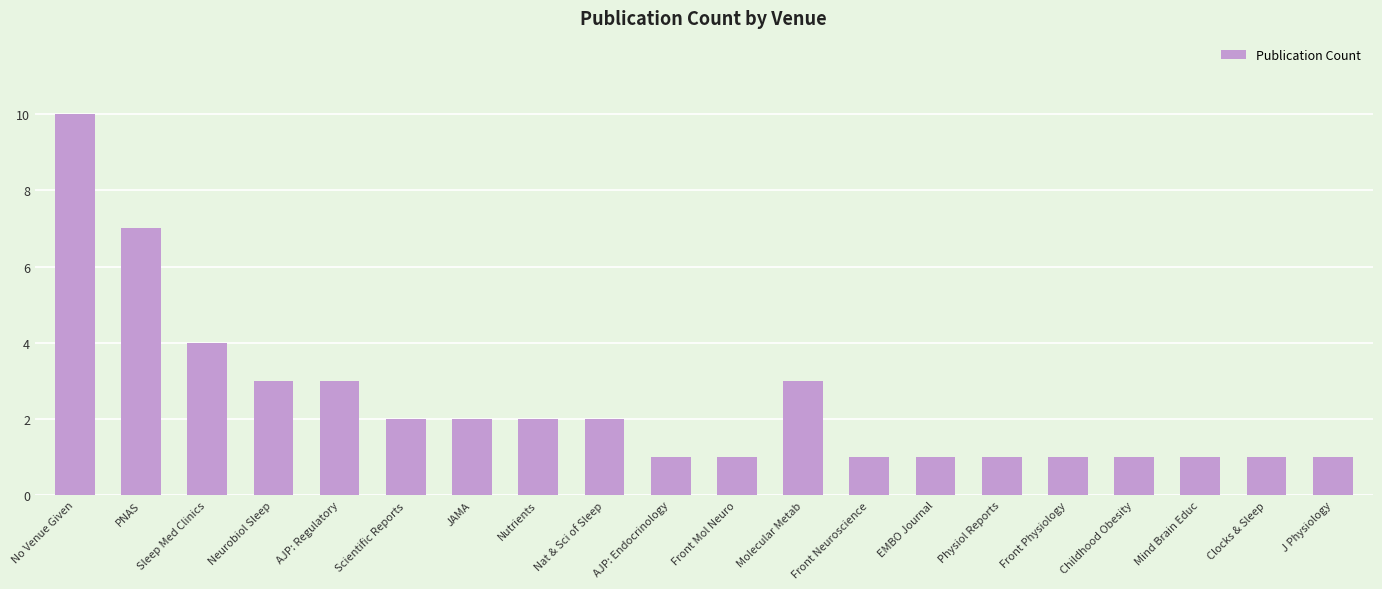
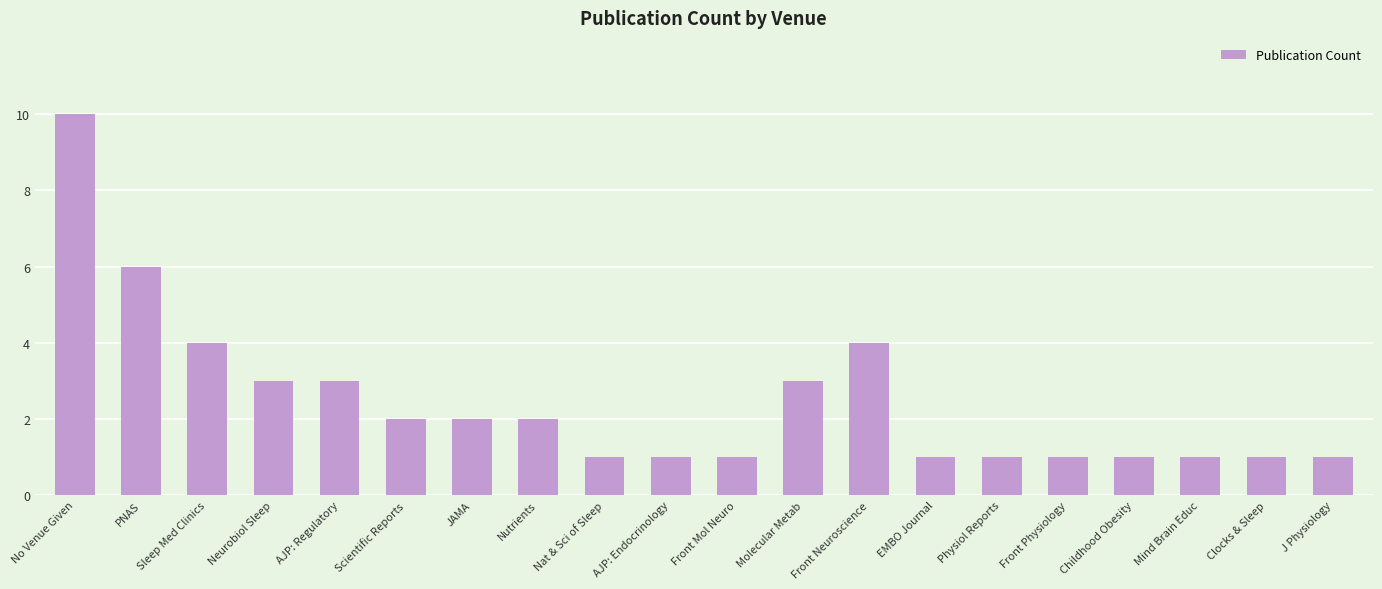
PNAS: 7 -> 6
Nat & Sci of Sleep: 2 -> 1
Front Neuroscience: 1 -> 4
